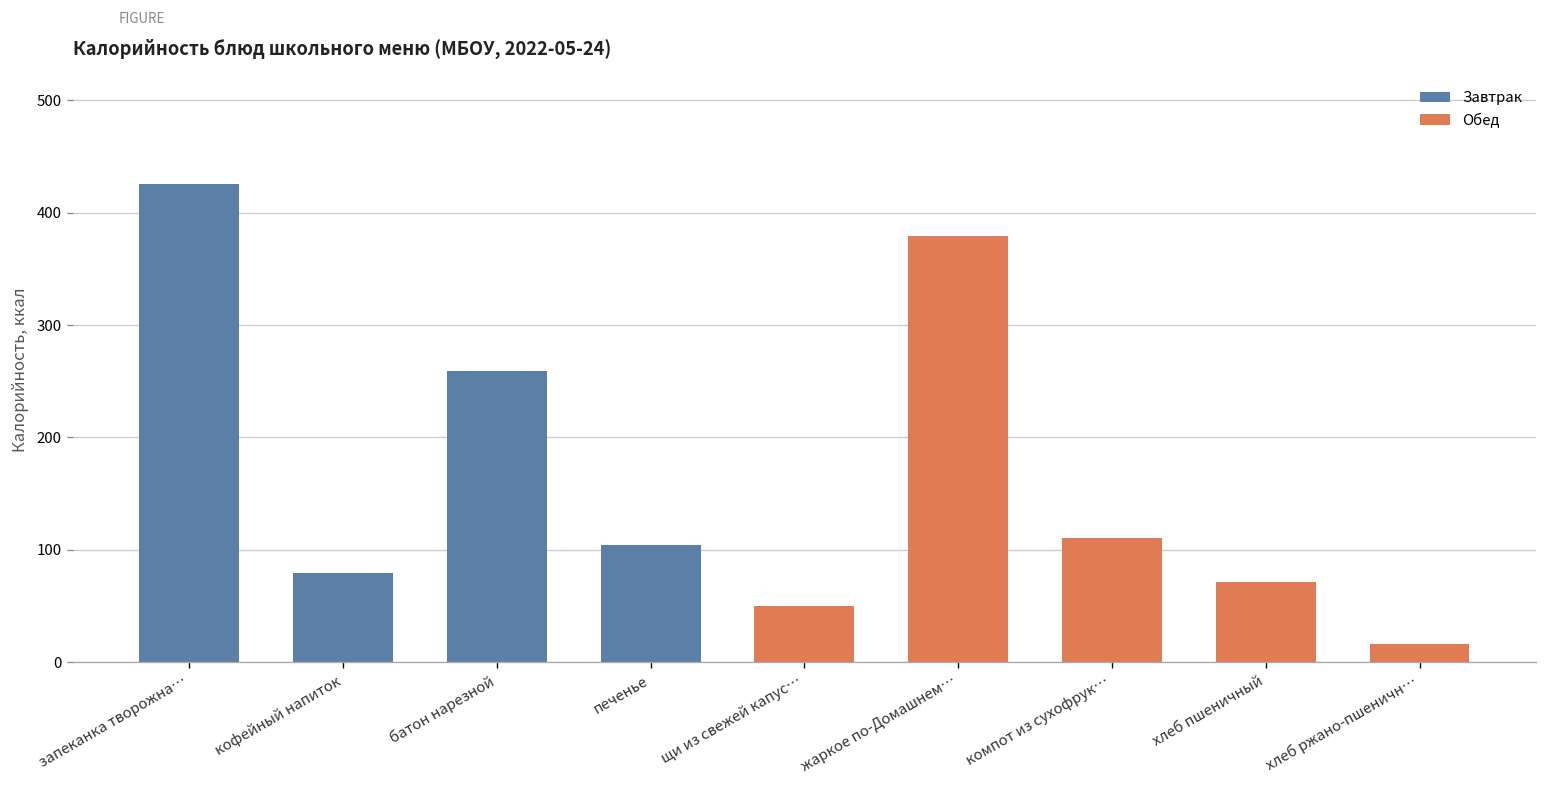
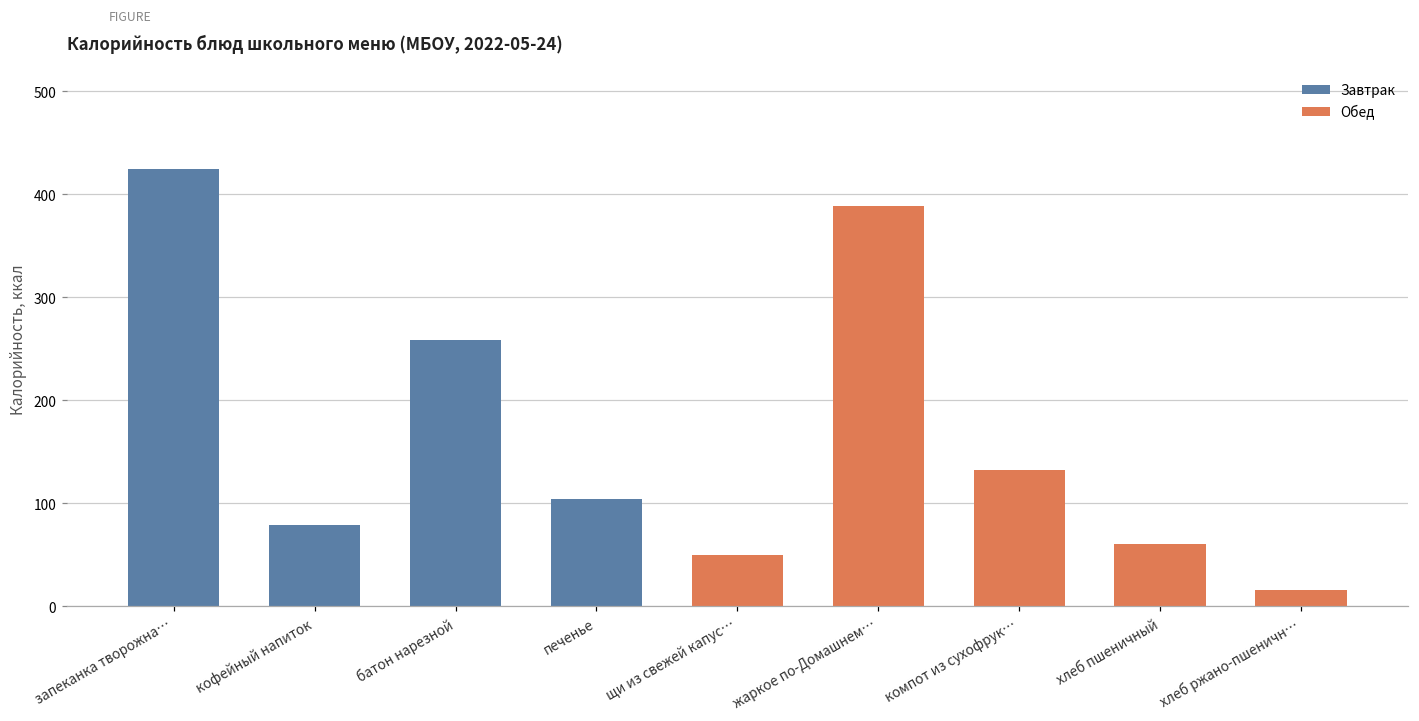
Обед, жаркое по-Домашнем…: 380 -> 390
Обед, компот из сухофрук…: 110 -> 130
Обед, хлеб пшеничный: 70 -> 60
